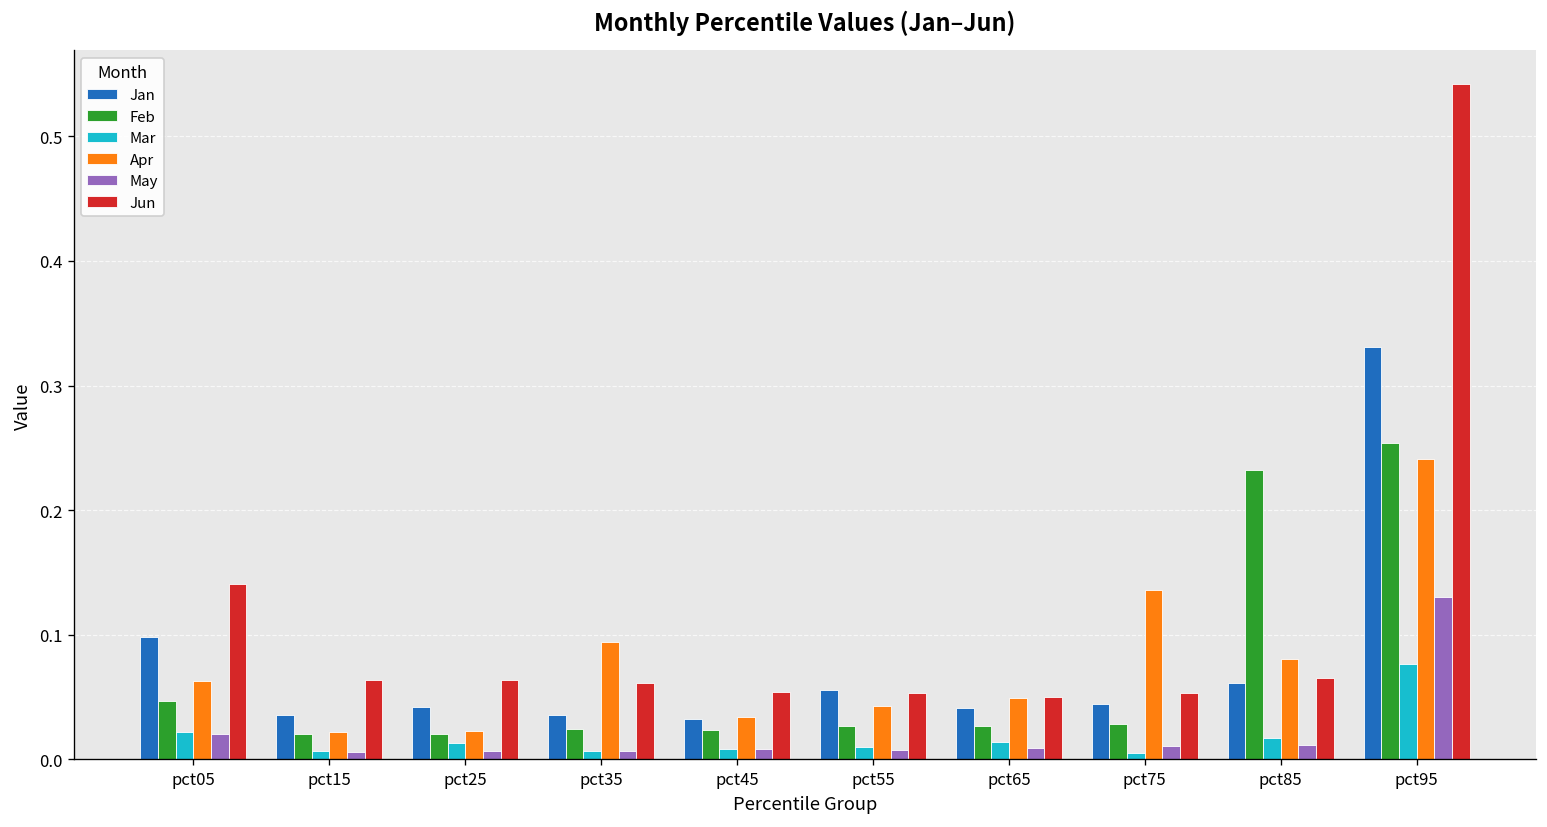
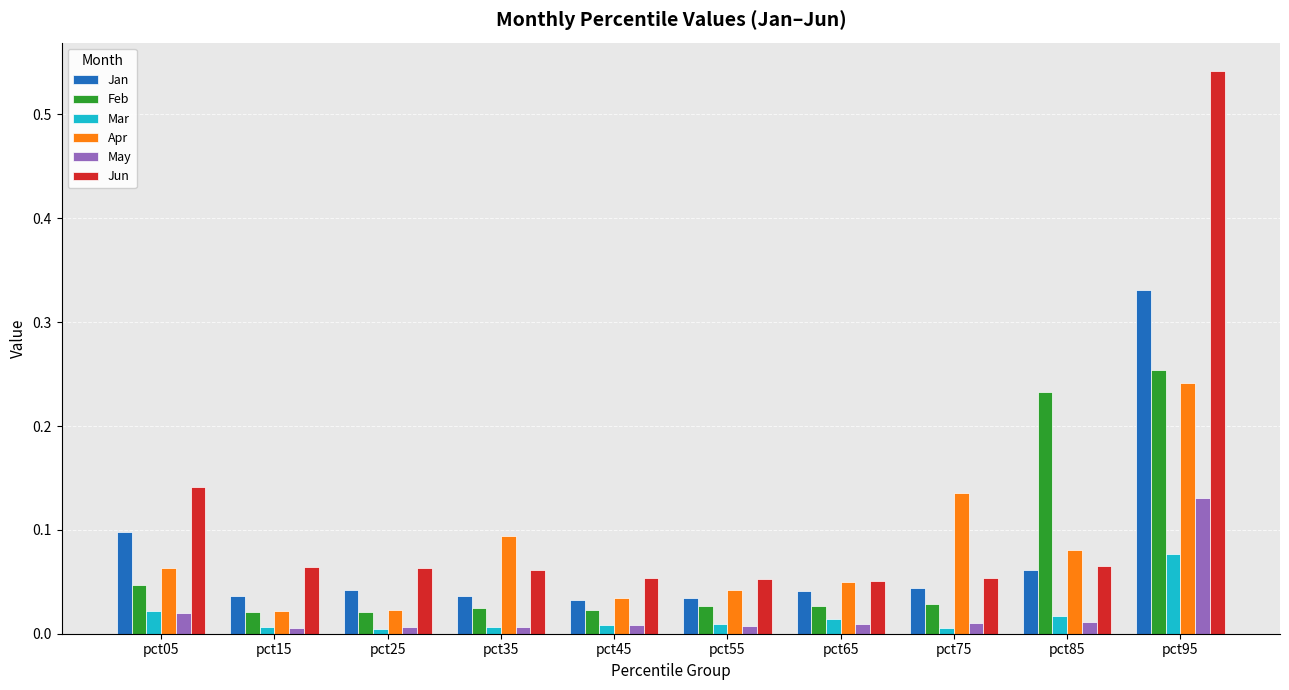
Mar, pct25: 0.013 -> 0.004
Jan, pct55: 0.056 -> 0.034
